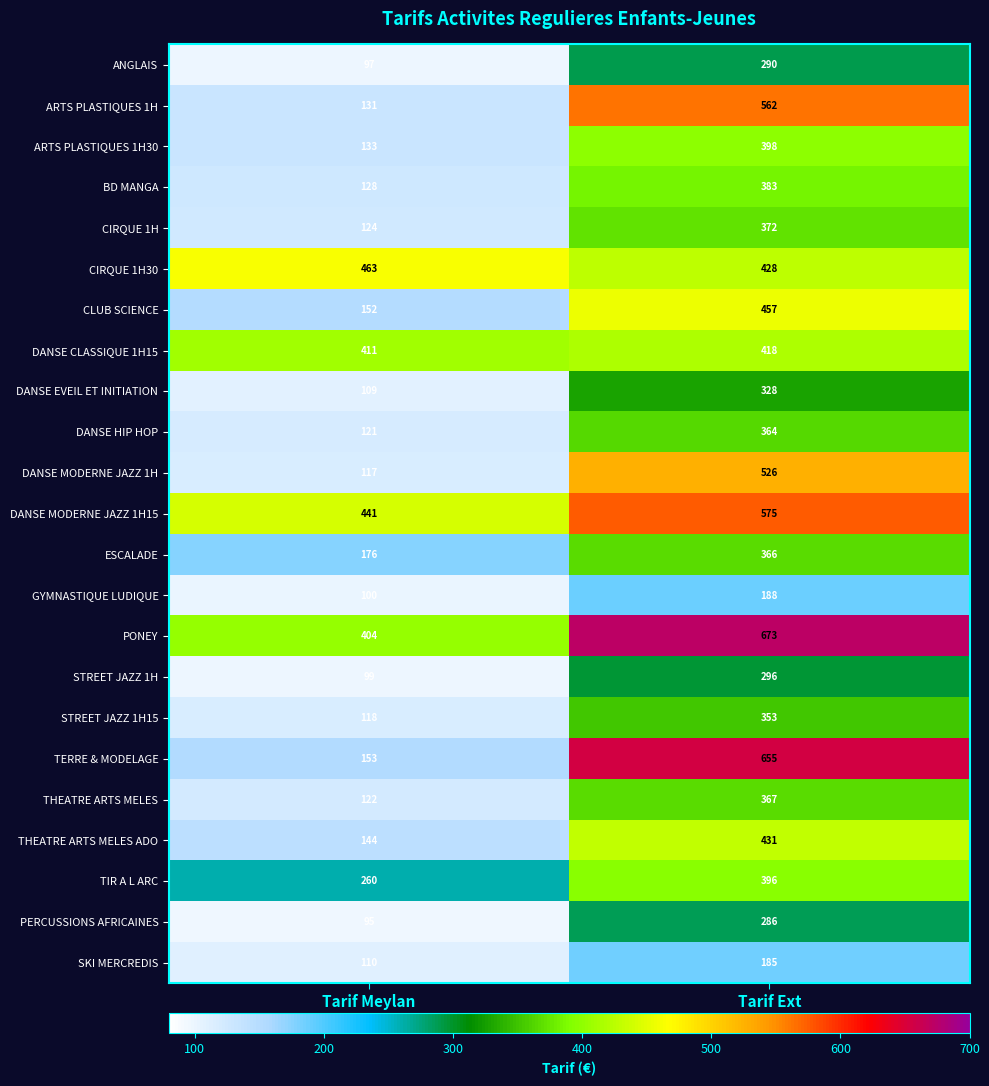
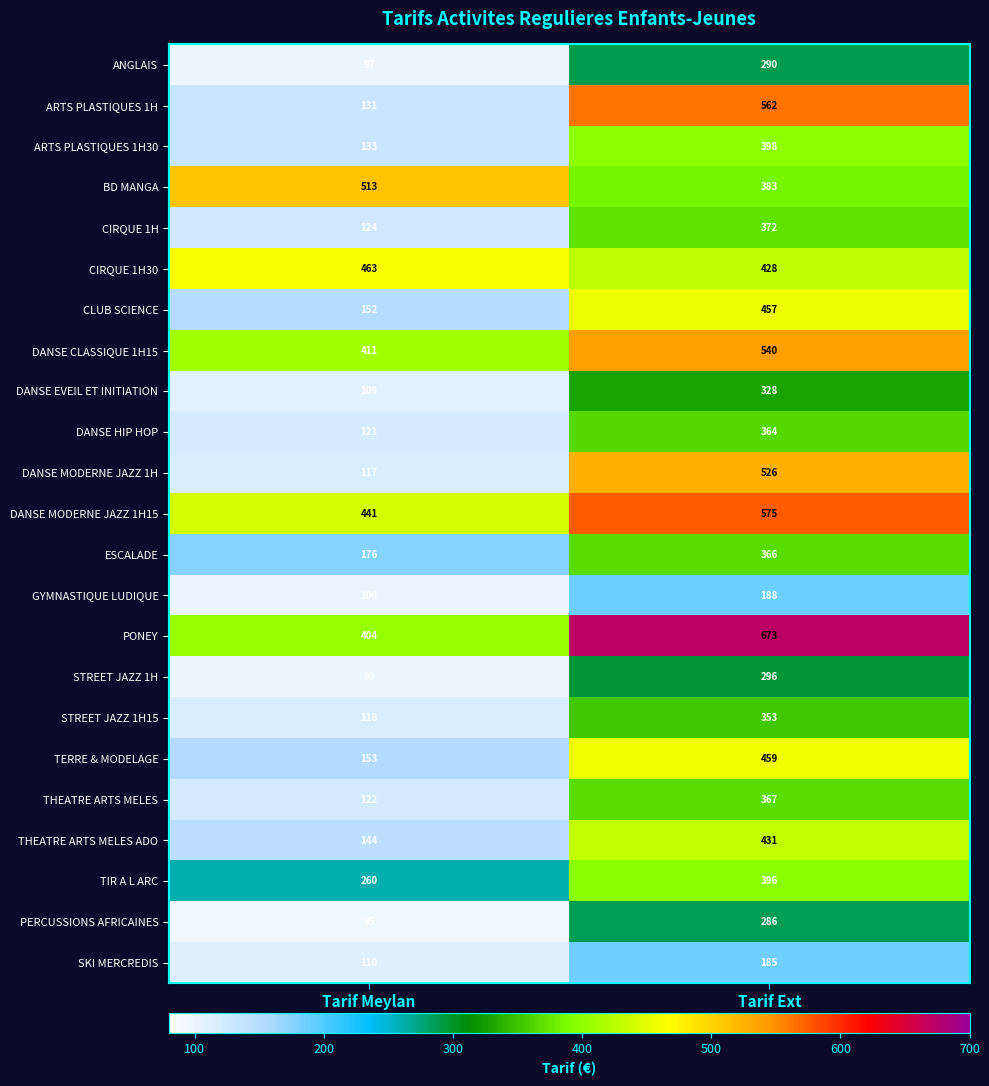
BD MANGA, Tarif Meylan: 128 -> 513
DANSE CLASSIQUE 1H15, Tarif Ext: 418 -> 540
TERRE & MODELAGE, Tarif Ext: 655 -> 459
